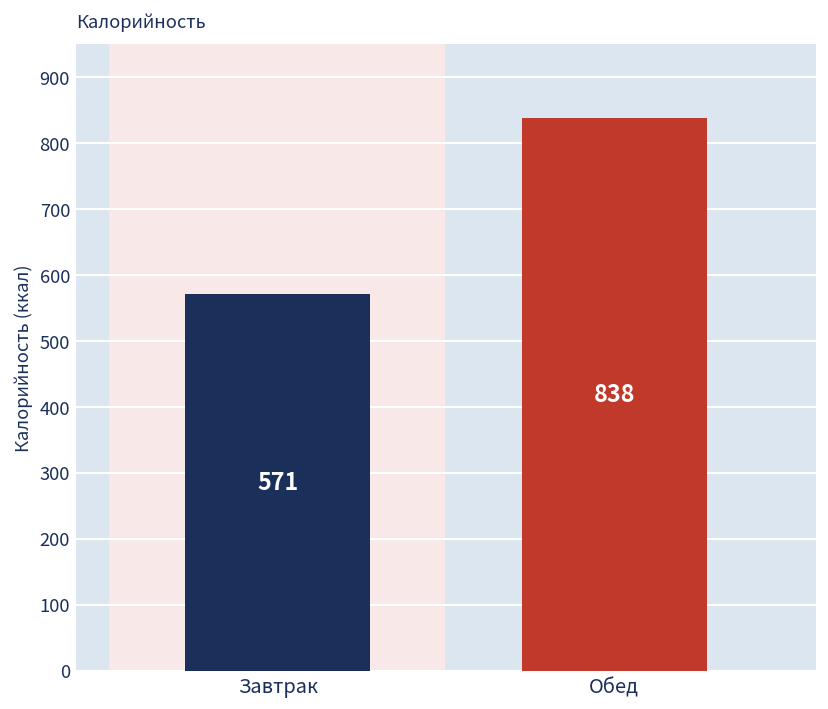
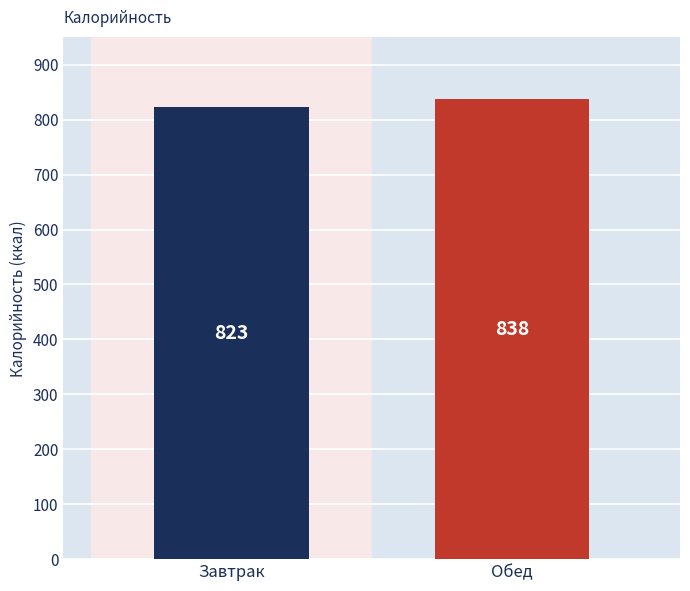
Завтрак: 571 -> 823
